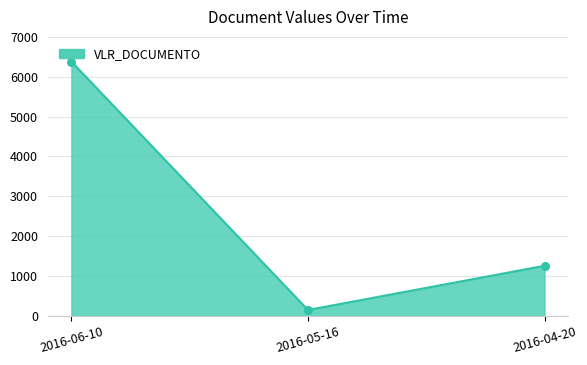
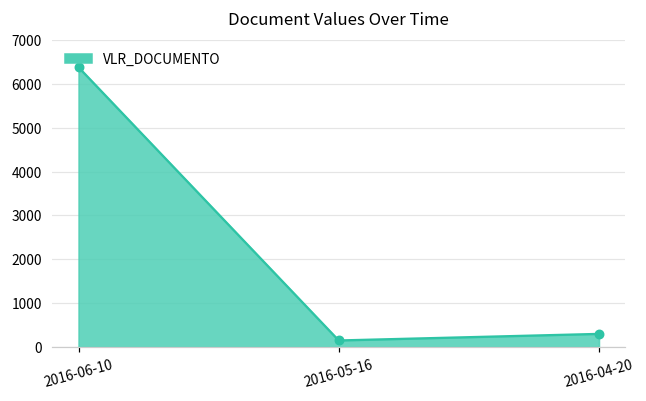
2016-04-20: 1300 -> 300
